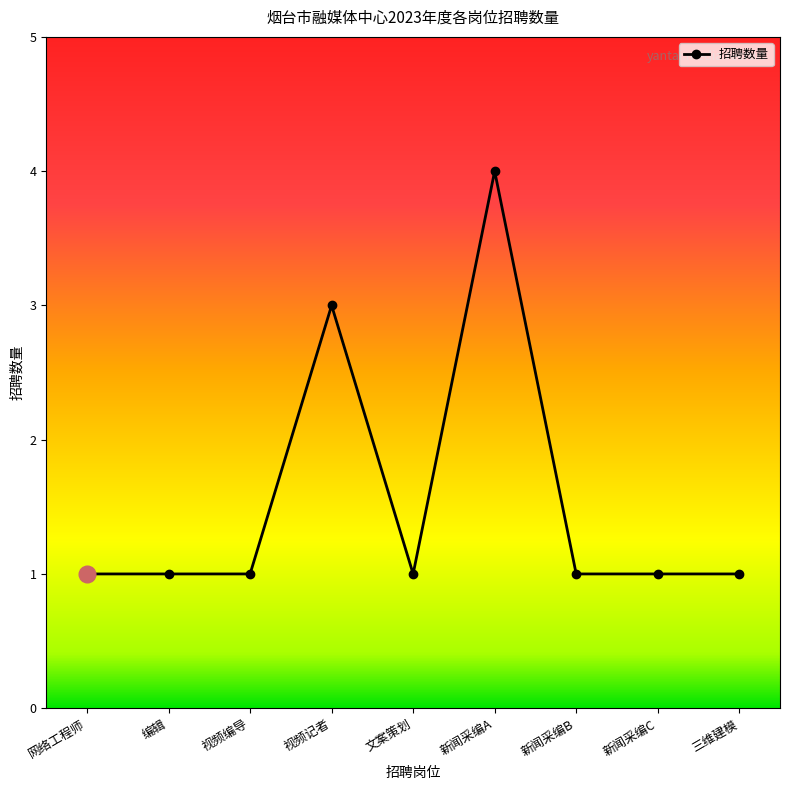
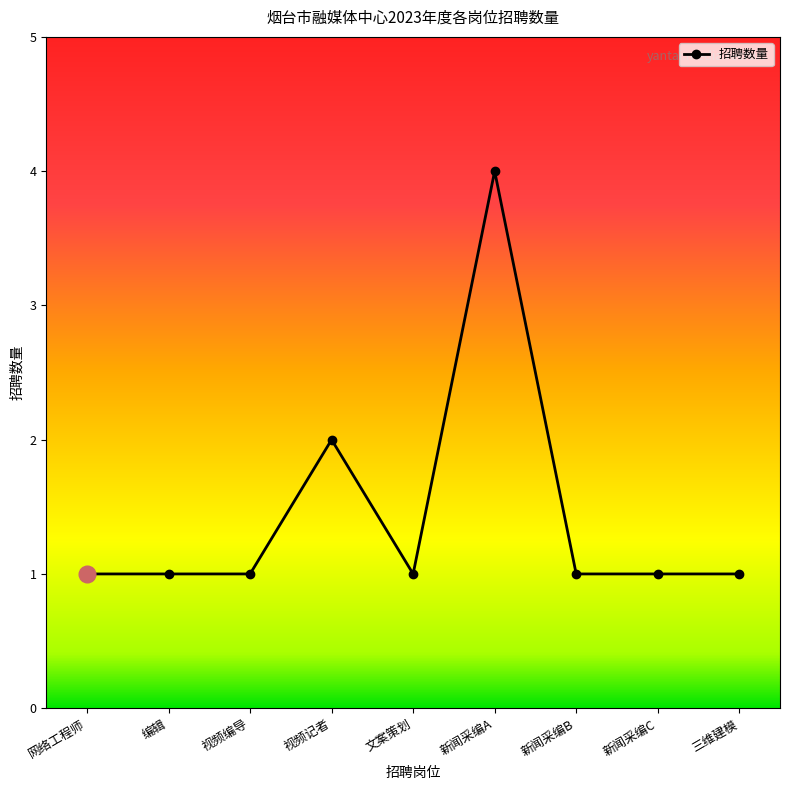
招聘数量, 视频记者: 3 -> 2
